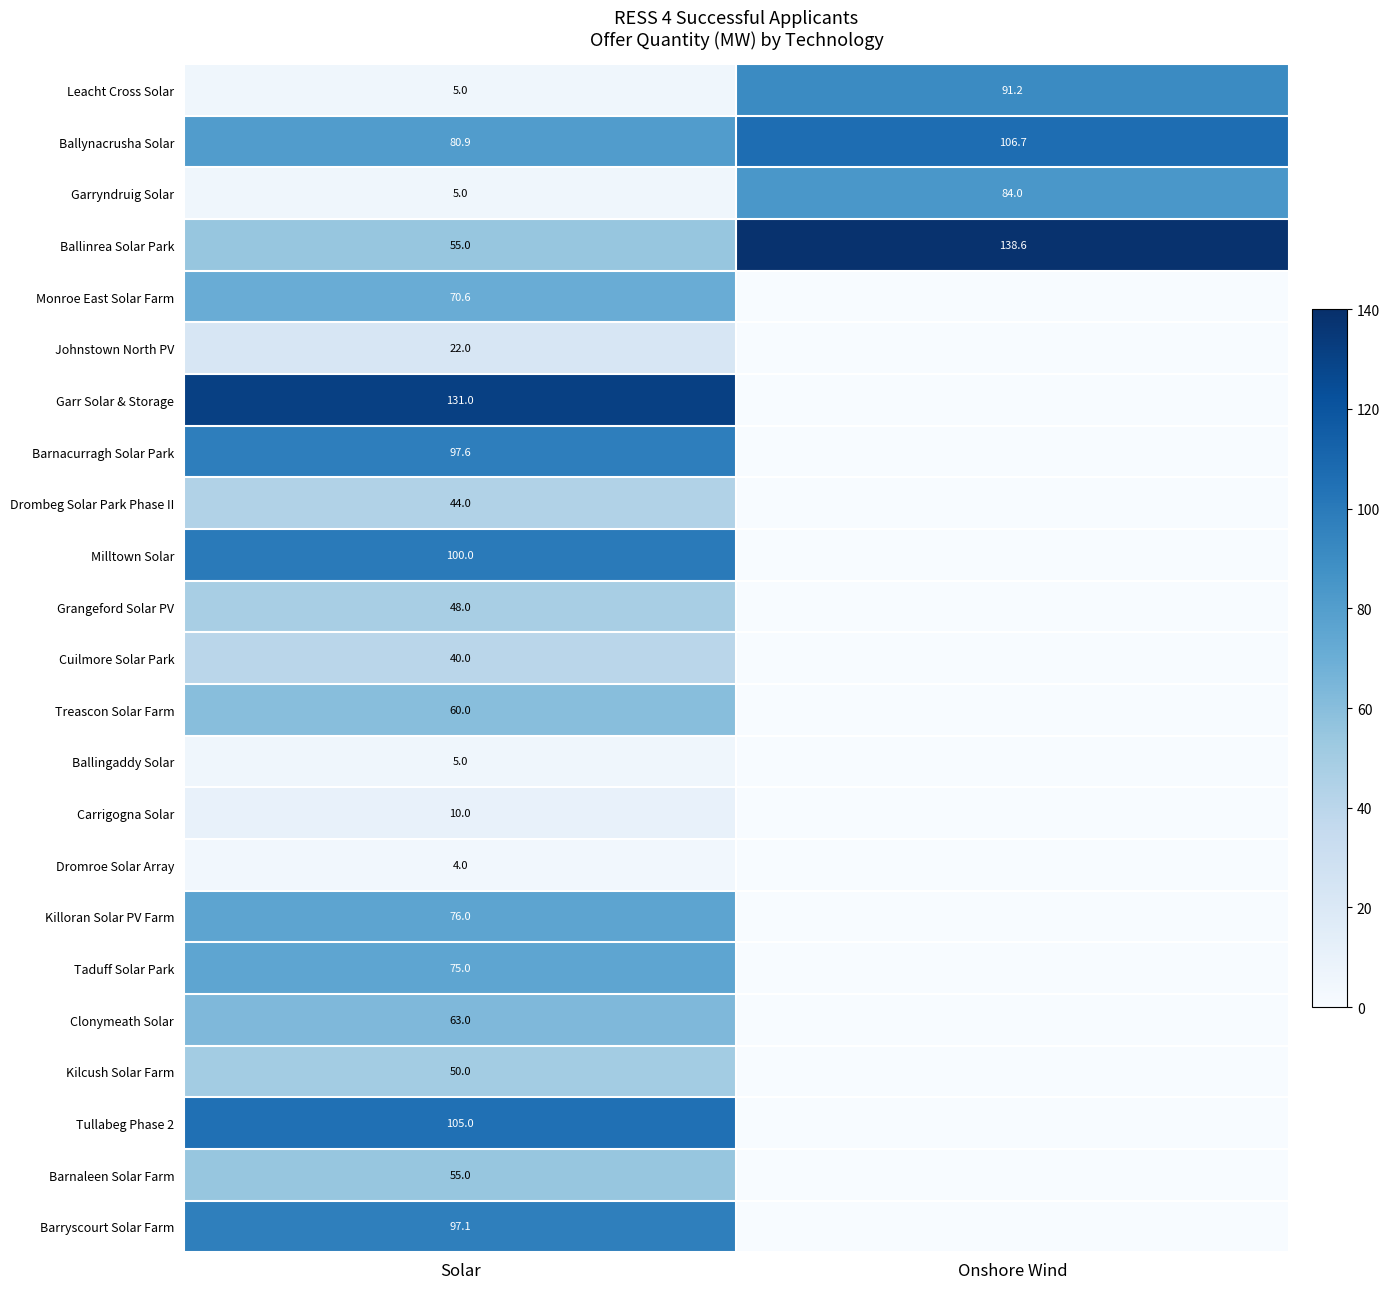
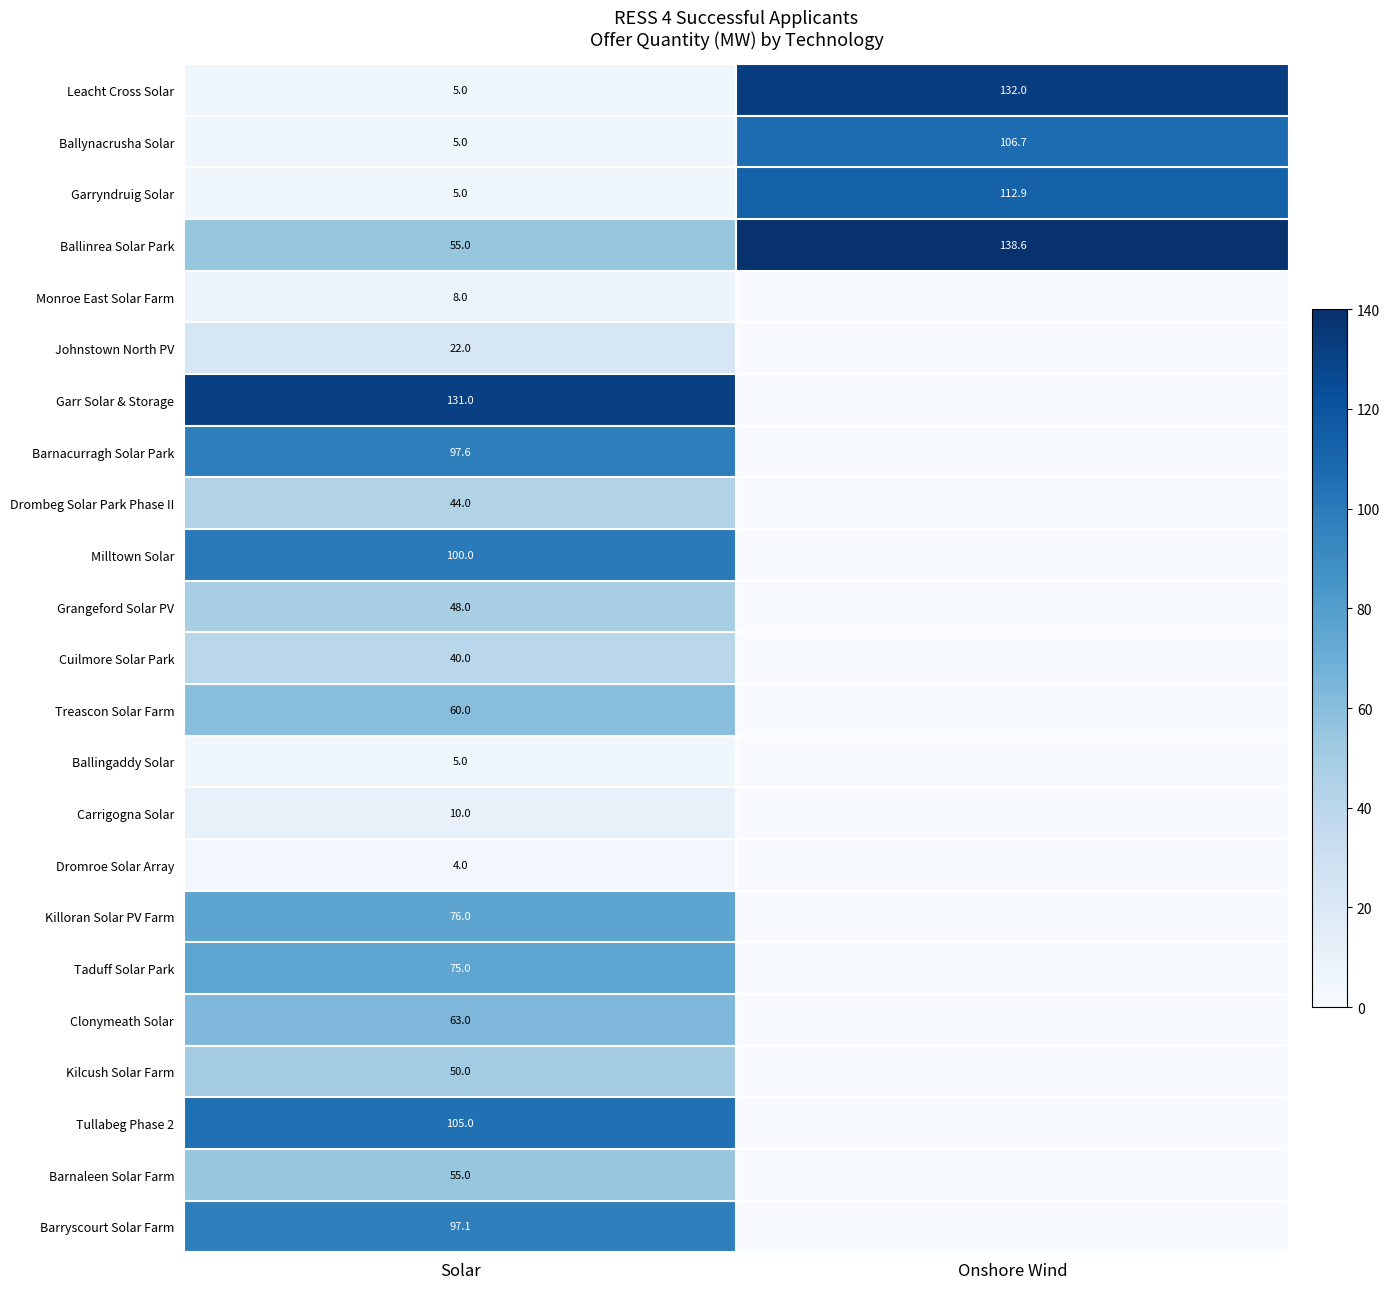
Leacht Cross Solar, Onshore Wind: 91.2 -> 132.0
Ballynacrusha Solar, Solar: 80.9 -> 5.0
Garryndruig Solar, Onshore Wind: 84.0 -> 112.9
Monroe East Solar Farm, Solar: 70.6 -> 8.0
